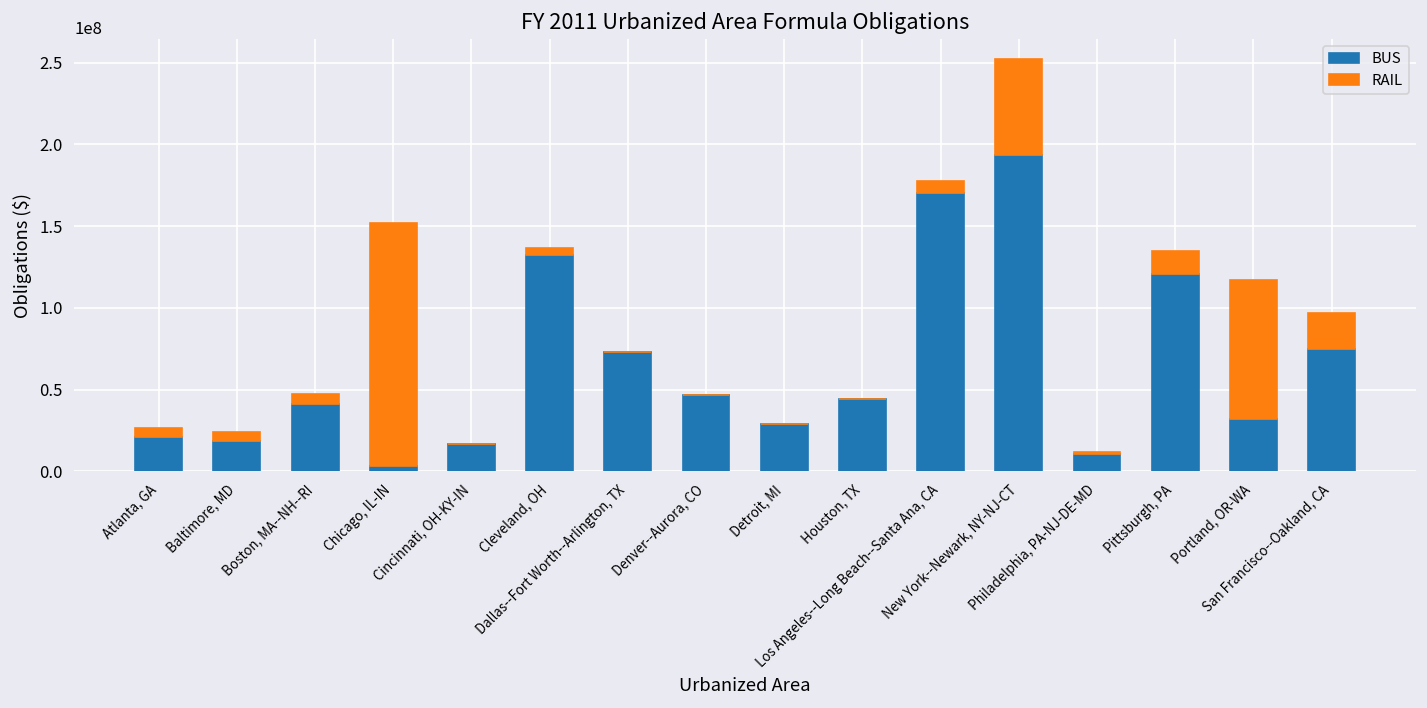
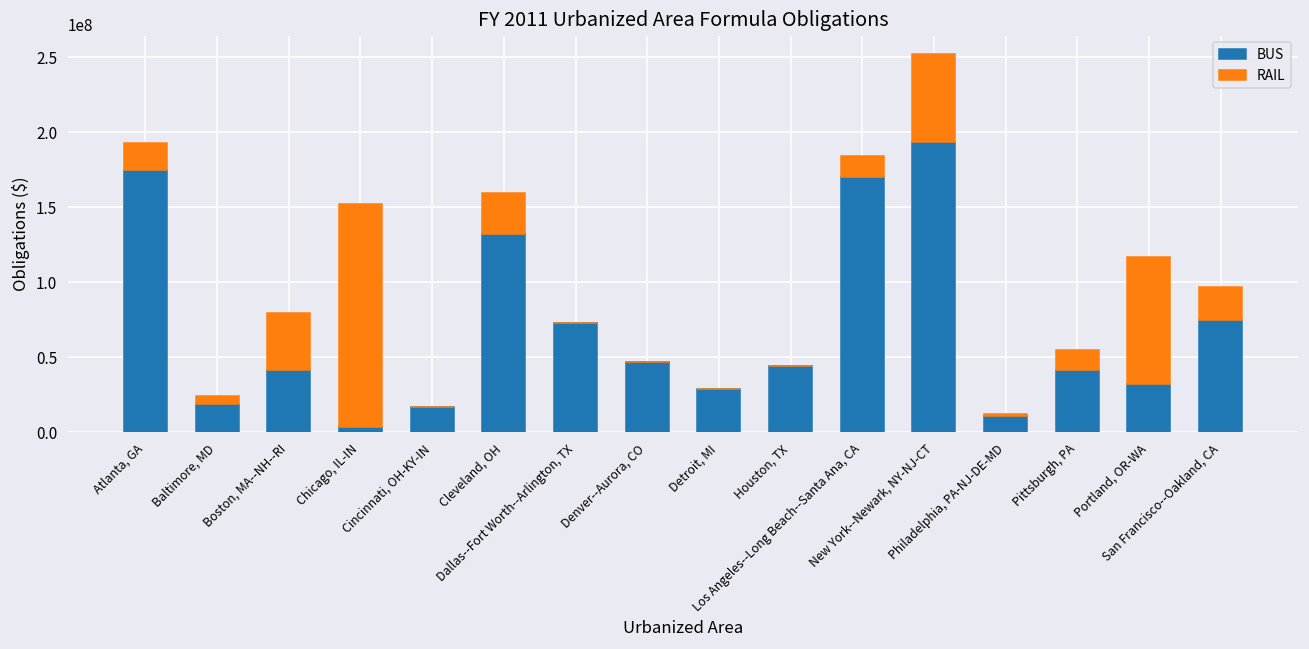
BUS, Atlanta, GA: 21000000 -> 175000000
RAIL, Atlanta, GA: 6000000 -> 18000000
RAIL, Boston, MA--NH--RI: 6000000 -> 38000000
RAIL, Cleveland, OH: 5000000 -> 28000000
RAIL, Los Angeles--Long Beach--Santa Ana, CA: 7000000 -> 14000000
BUS, Pittsburgh, PA: 121000000 -> 41000000
